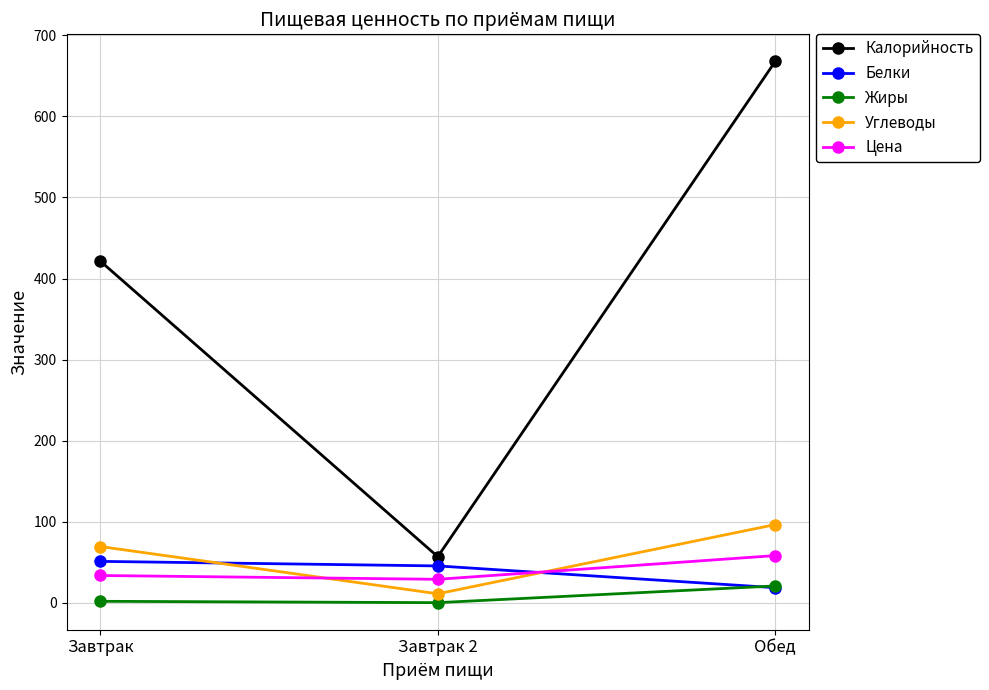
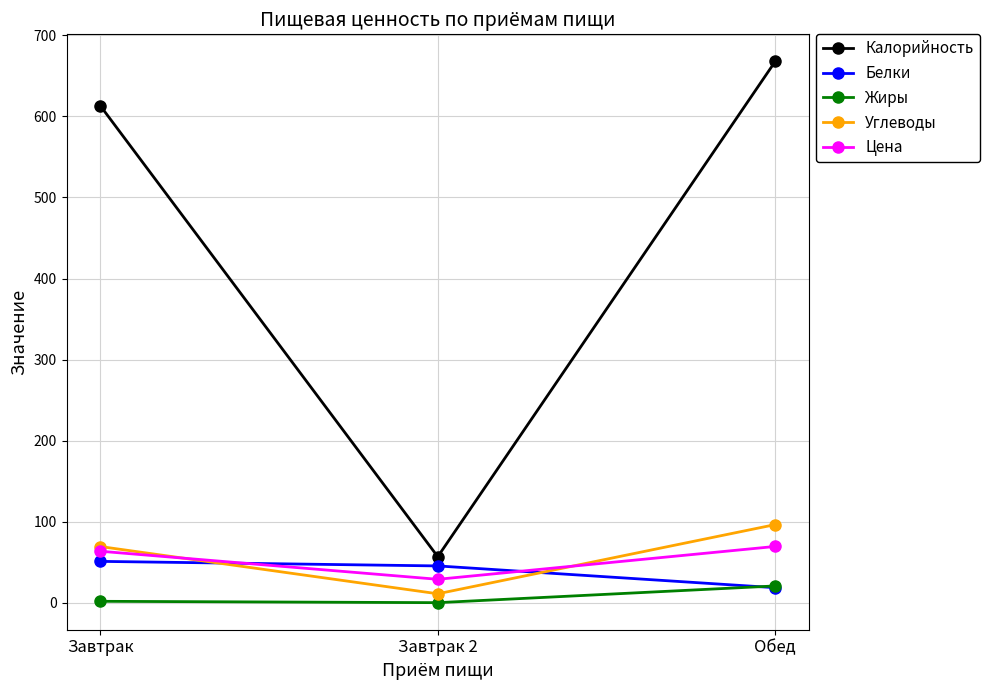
Калорийность, Завтрак: 420 -> 610
Цена, Завтрак: 30 -> 60
Цена, Обед: 60 -> 70
